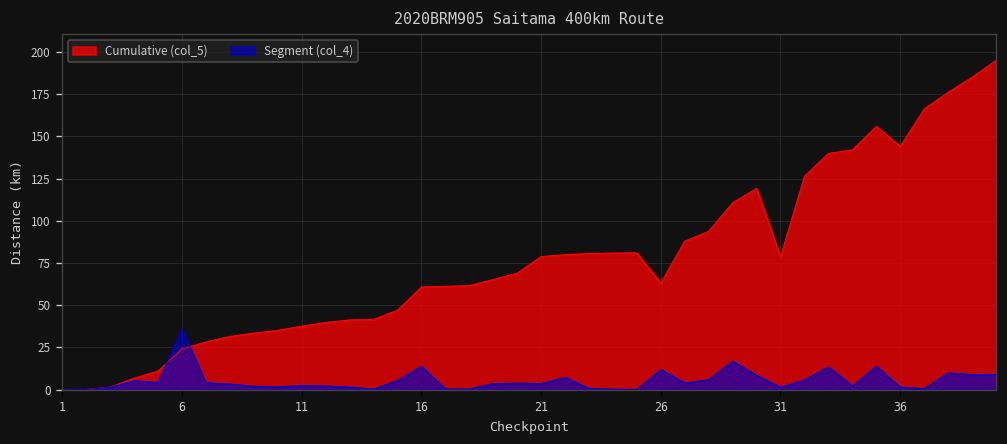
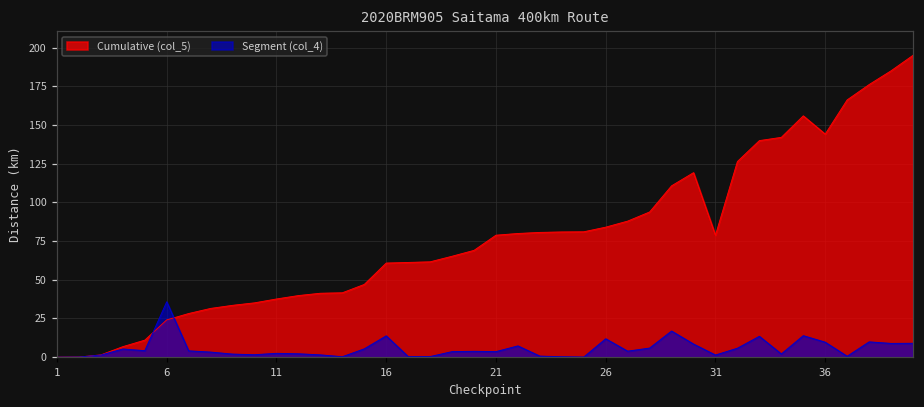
Cumulative (col_5), 26: 63 -> 84
Segment (col_4), 36: 2 -> 10
